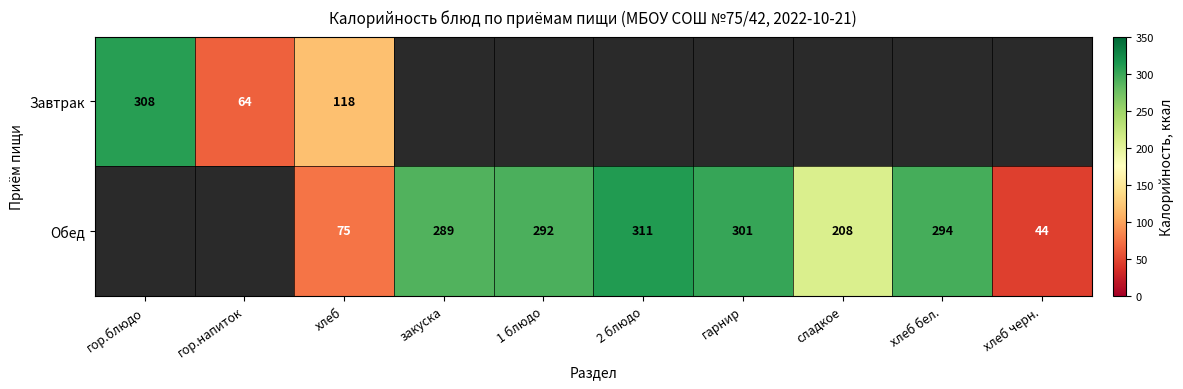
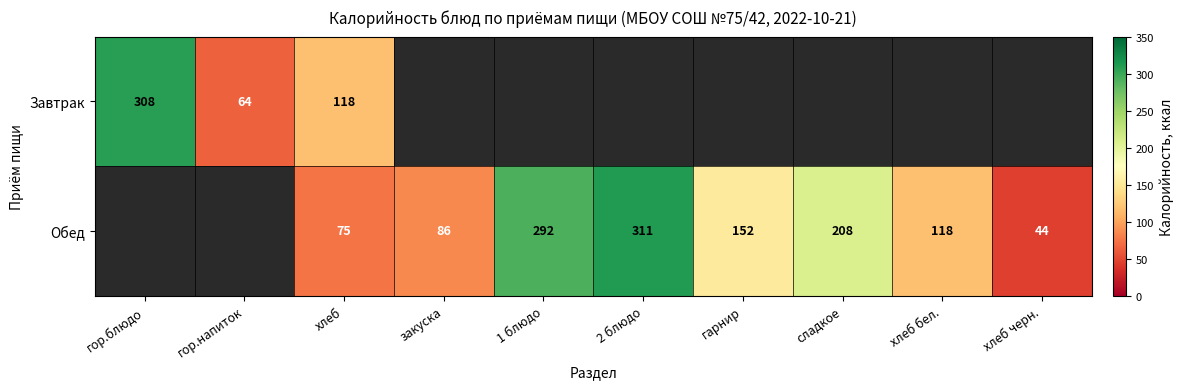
Обед, закуска: 289 -> 86
Обед, гарнир: 301 -> 152
Обед, хлеб бел.: 294 -> 118
